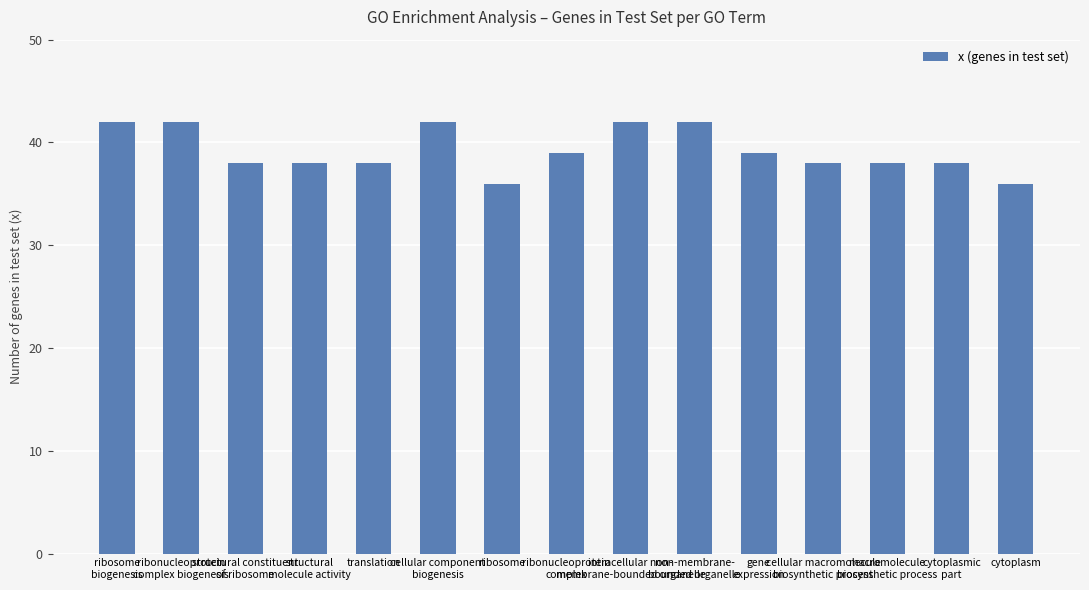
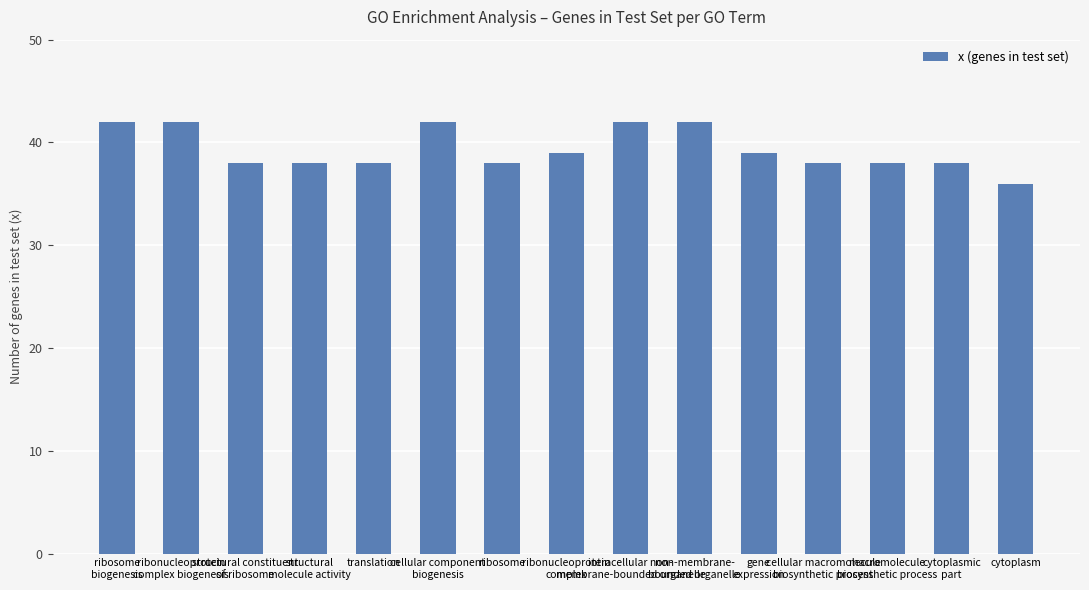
ribosome: 36 -> 38
